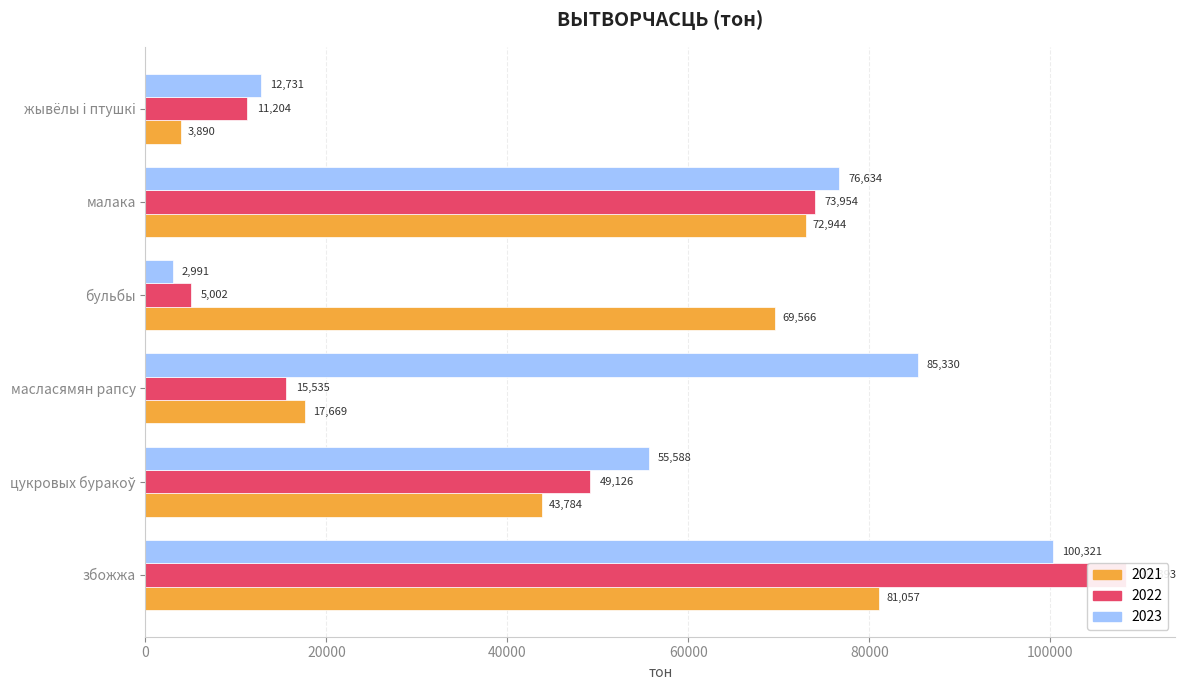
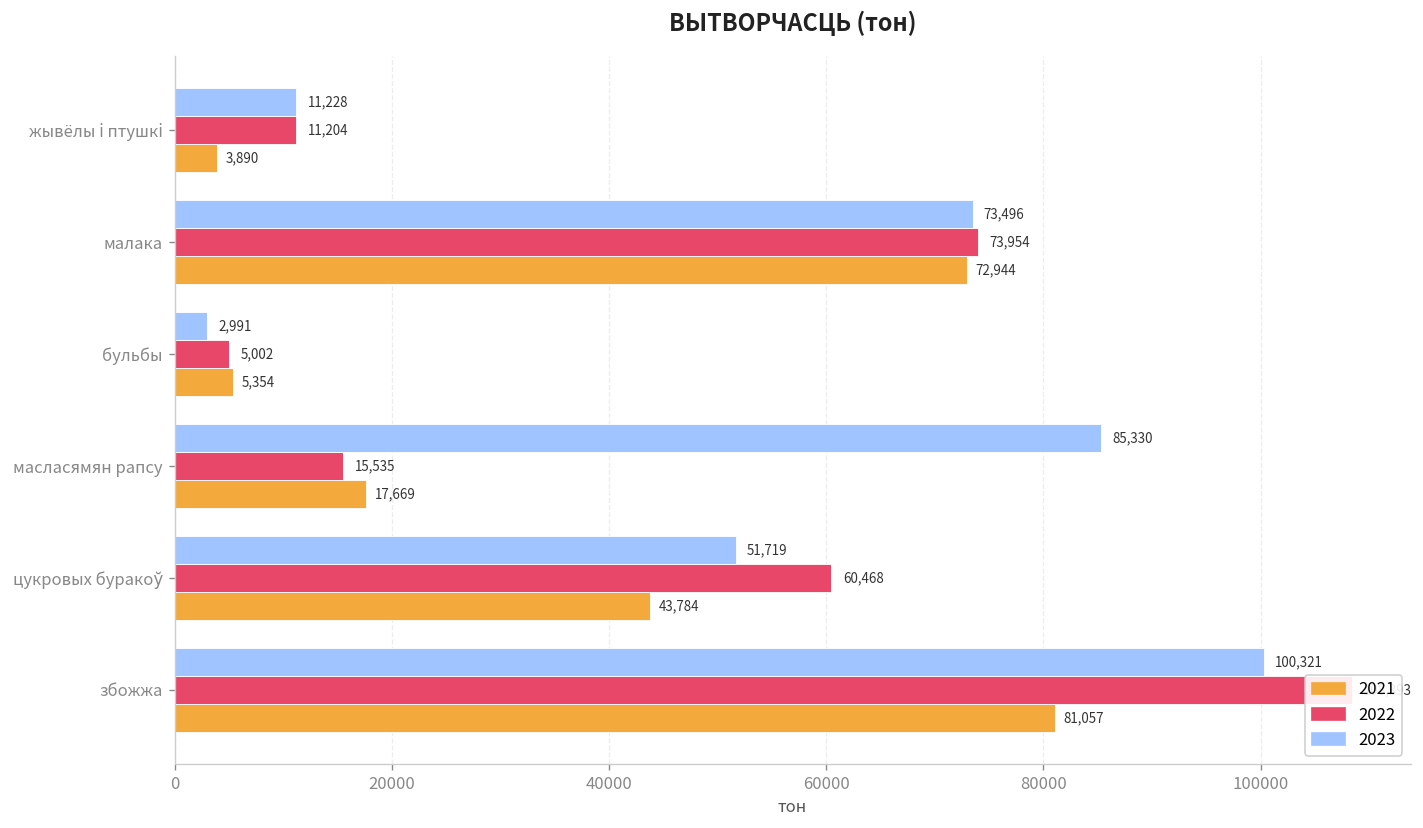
2023, жывёлы і птушкі: 12,731 -> 11,228
2023, малака: 76,634 -> 73,496
2021, бульбы: 69,566 -> 5,354
2023, цукровых буракоў: 55,588 -> 51,719
2022, цукровых буракоў: 49,126 -> 60,468
